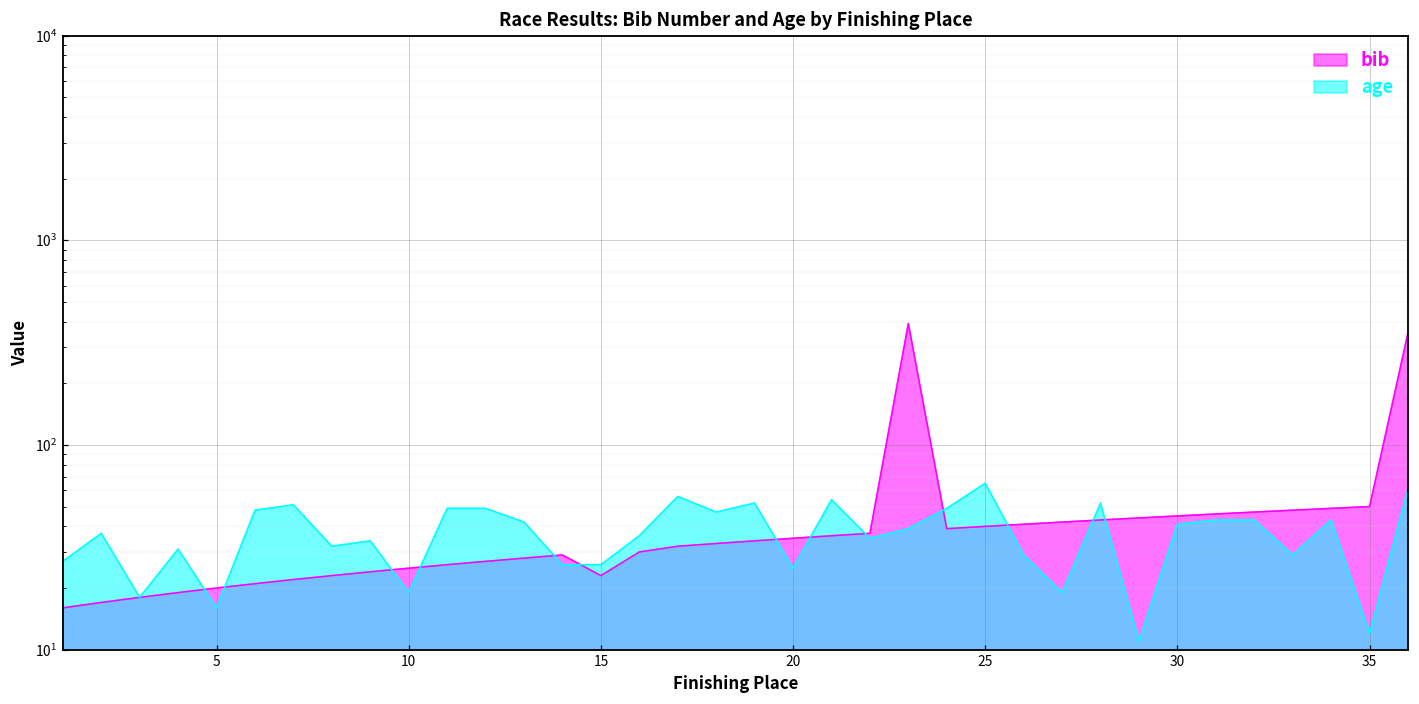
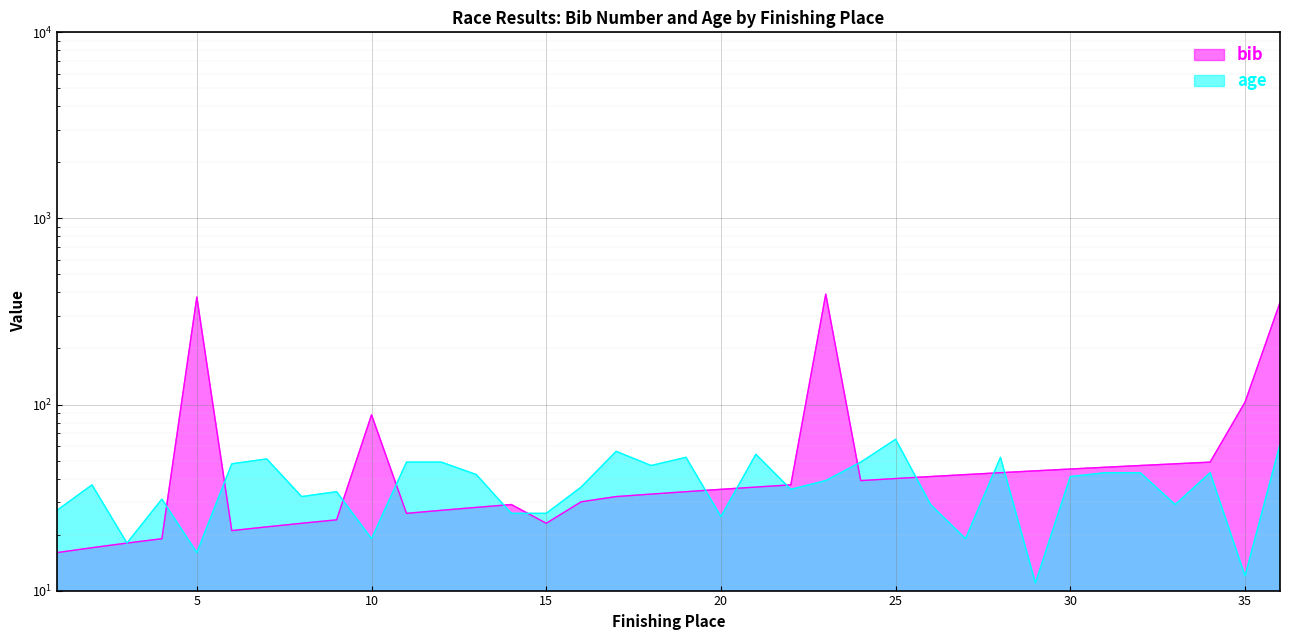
bib, 5: 20 -> 380
bib, 10: 25 -> 90
bib, 35: 50 -> 100
